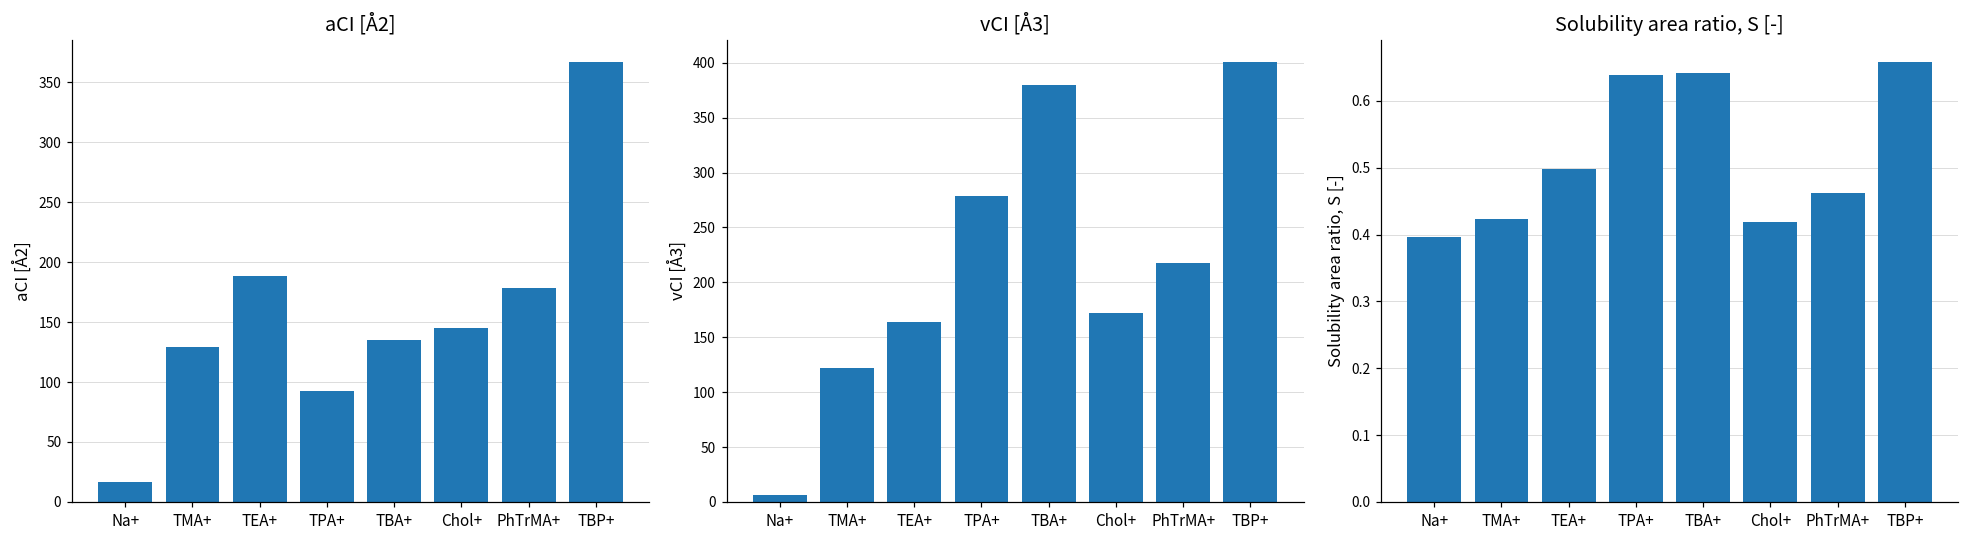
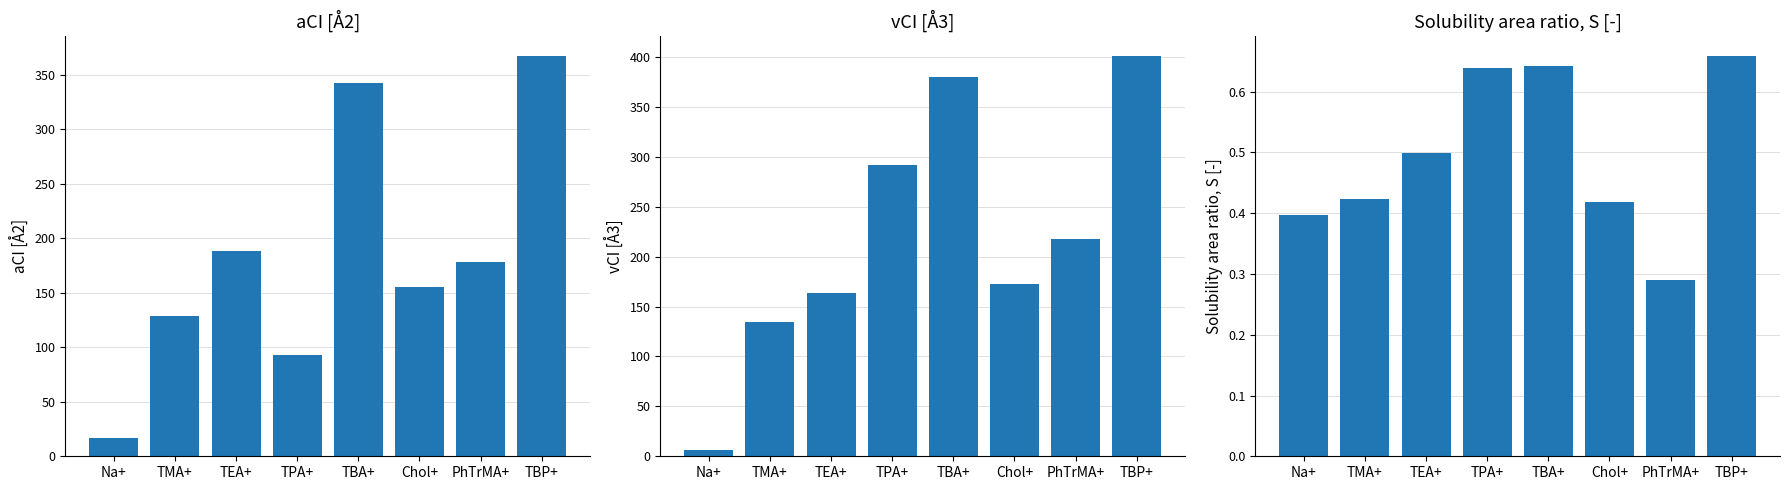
aCI [Å2], TBA+: 135 -> 343
aCI [Å2], Chol+: 145 -> 155
vCI [Å3], TMA+: 120 -> 130
vCI [Å3], TPA+: 280 -> 290
Solubility area ratio, S [-], PhTrMA+: 0.46 -> 0.29
